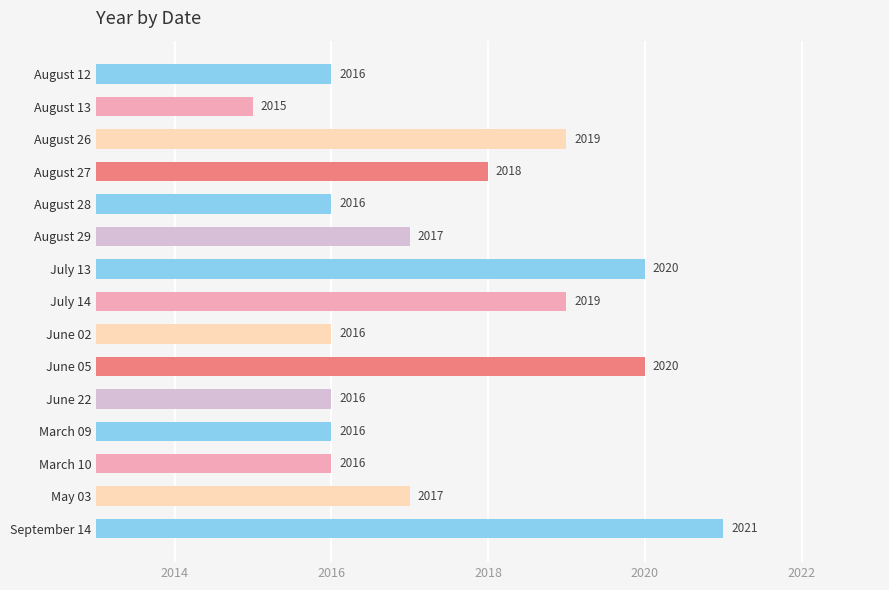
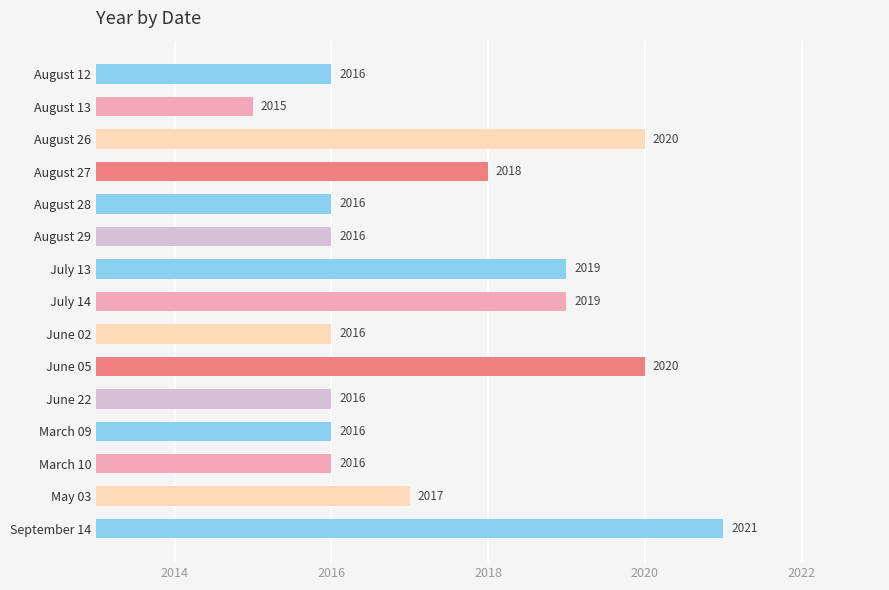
August 26: 2019 -> 2020
August 29: 2017 -> 2016
July 13: 2020 -> 2019
